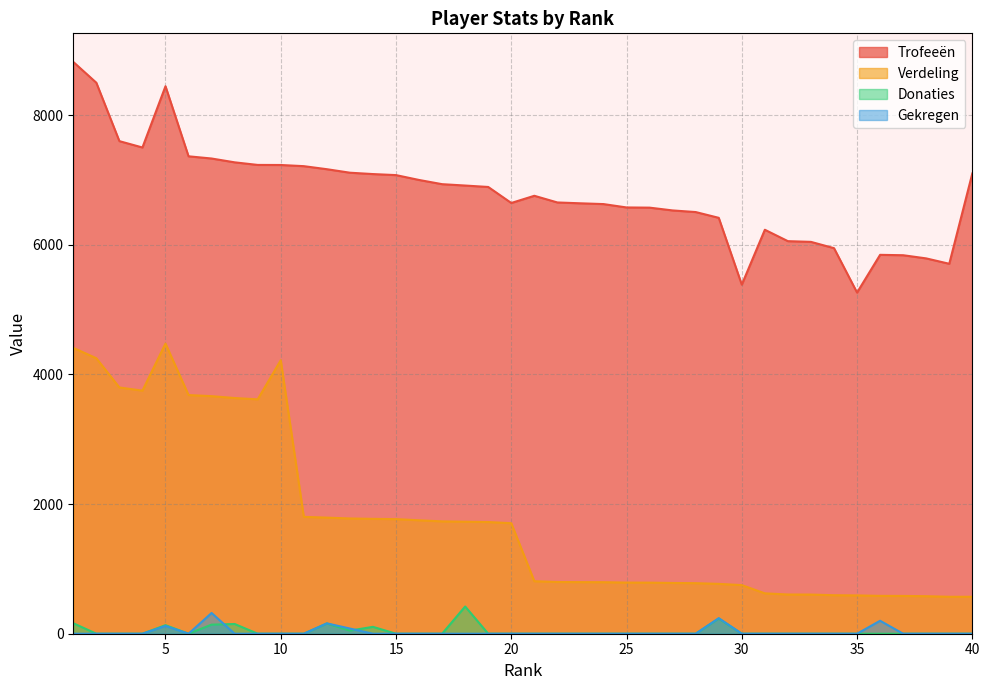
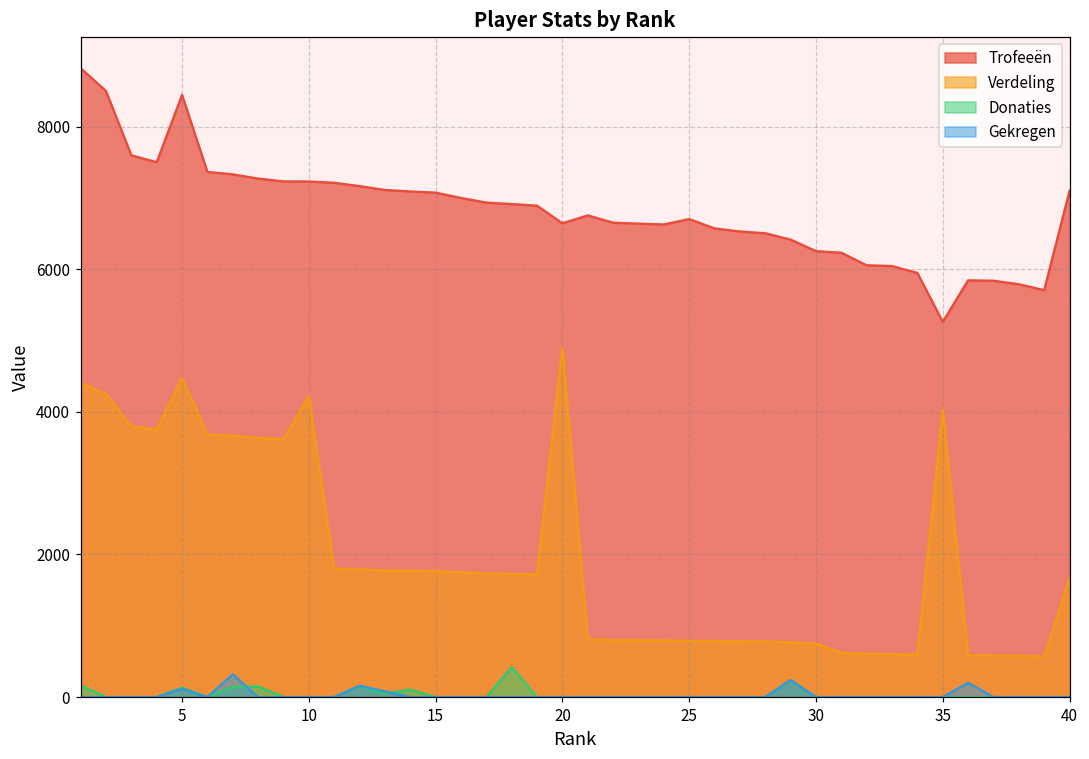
Verdeling, 20: 1700 -> 4900
Trofeeën, 25: 6600 -> 6700
Trofeeën, 30: 5400 -> 6300
Verdeling, 35: 600 -> 4000
Verdeling, 40: 600 -> 1700
